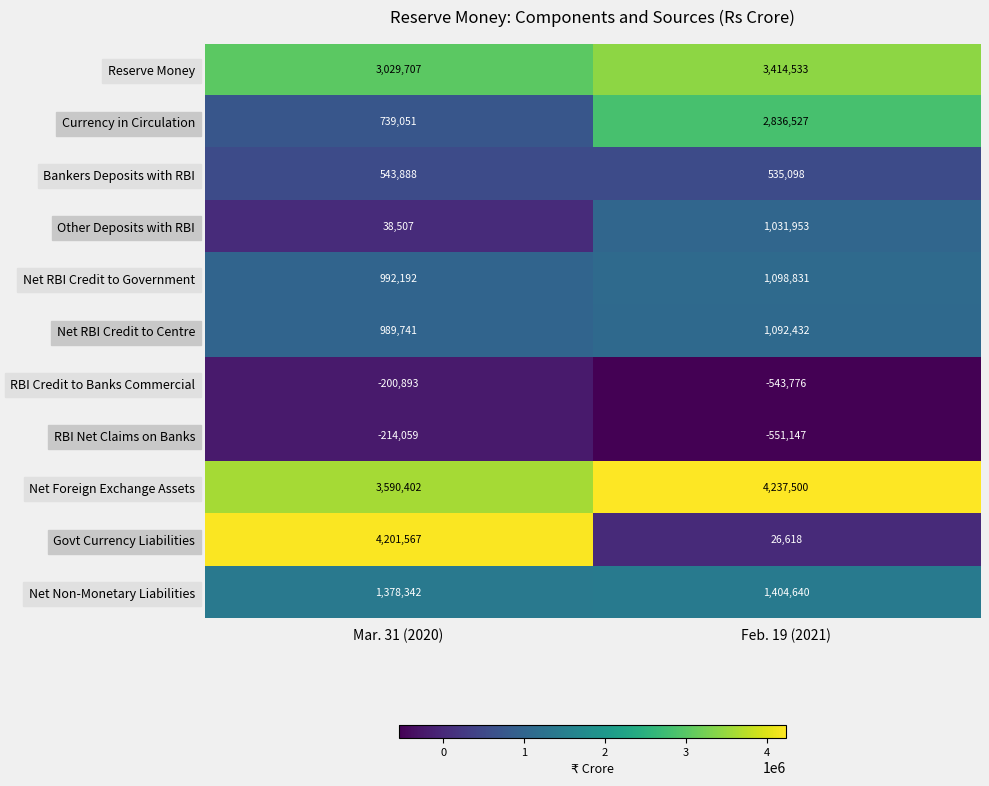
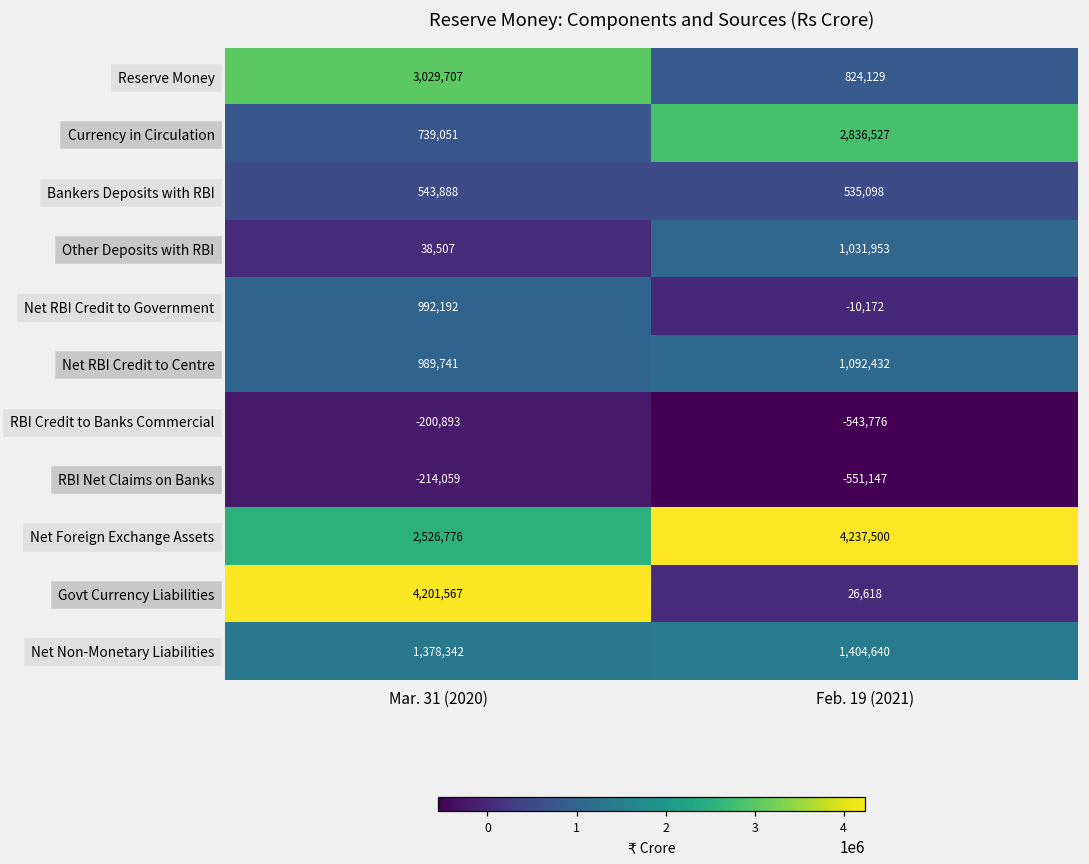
Reserve Money, Feb. 19 (2021): 3,414,533 -> 824,129
Net RBI Credit to Government, Feb. 19 (2021): 1,098,831 -> -10,172
Net Foreign Exchange Assets, Mar. 31 (2020): 3,590,402 -> 2,526,776
